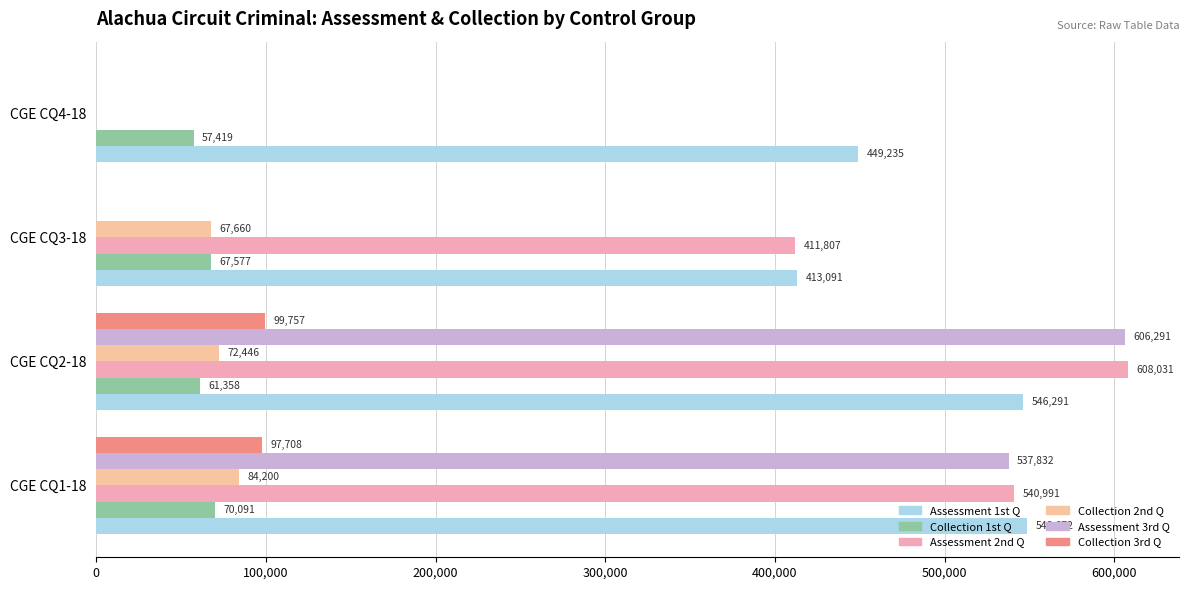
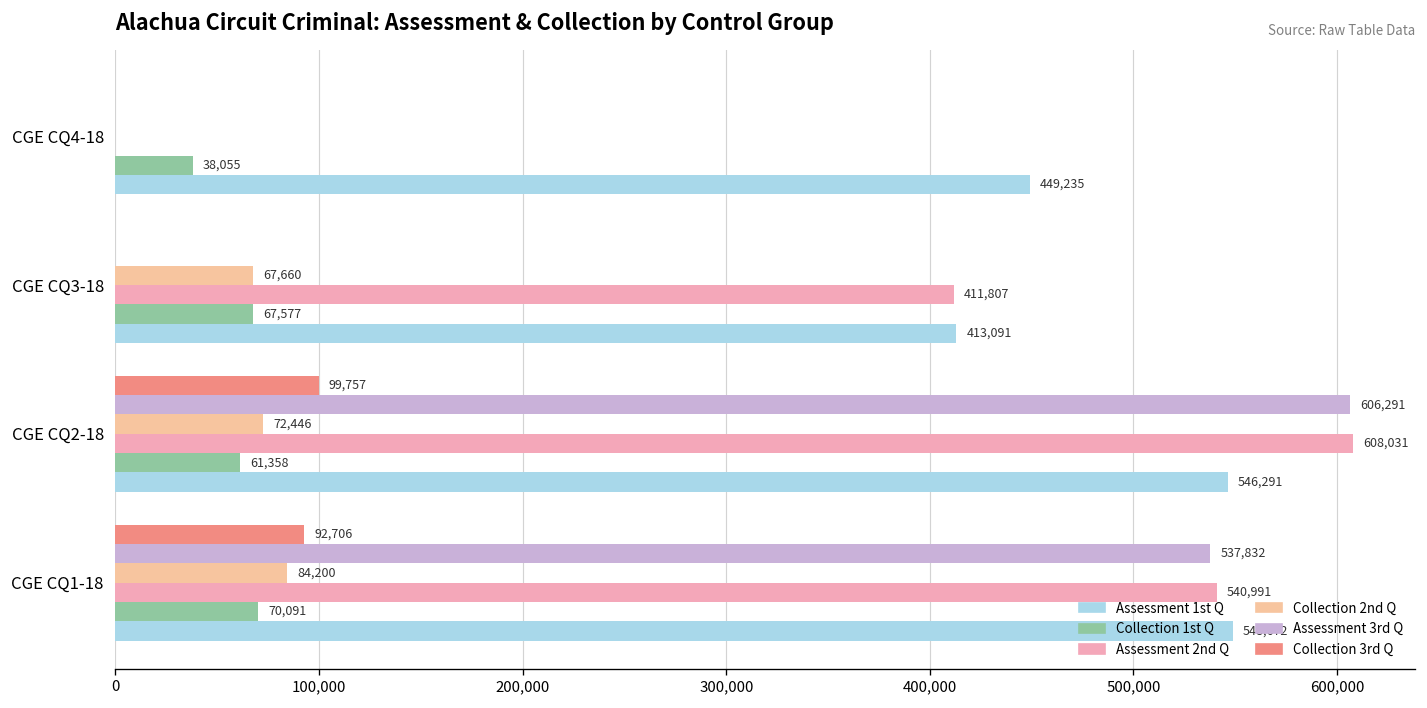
Collection 1st Q, CGE CQ4-18: 57,419 -> 38,055
Collection 3rd Q, CGE CQ1-18: 97,708 -> 92,706
